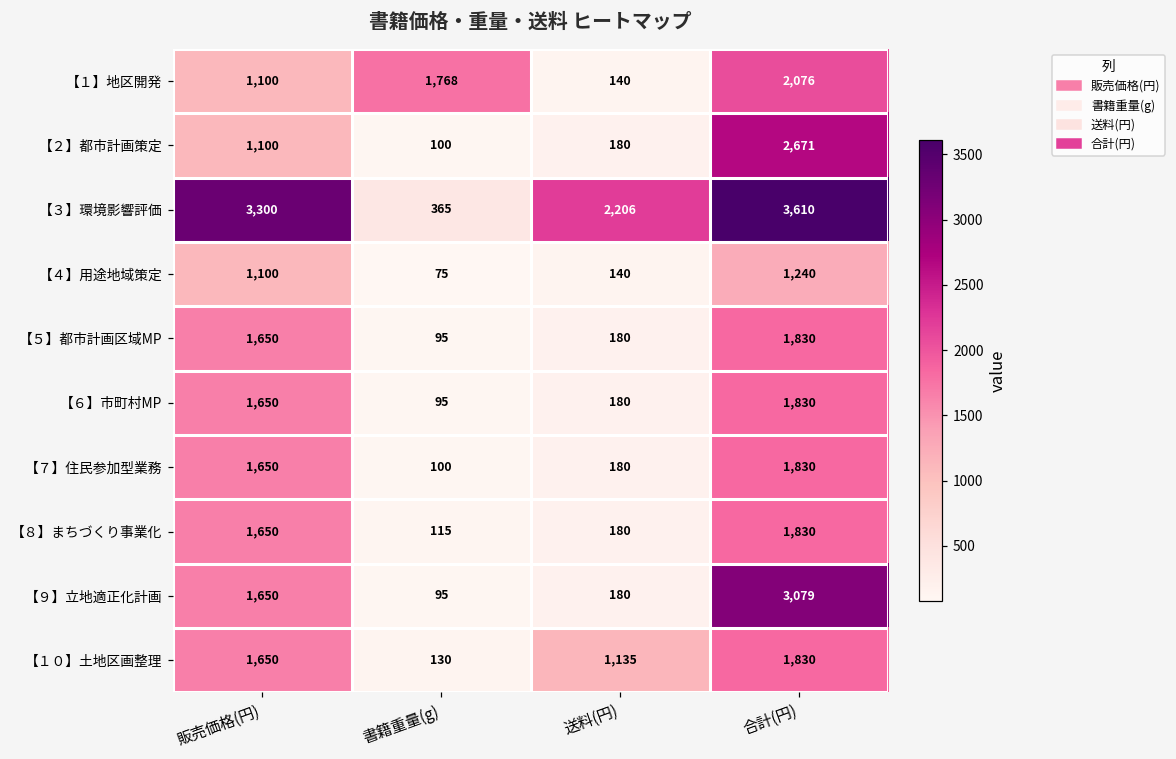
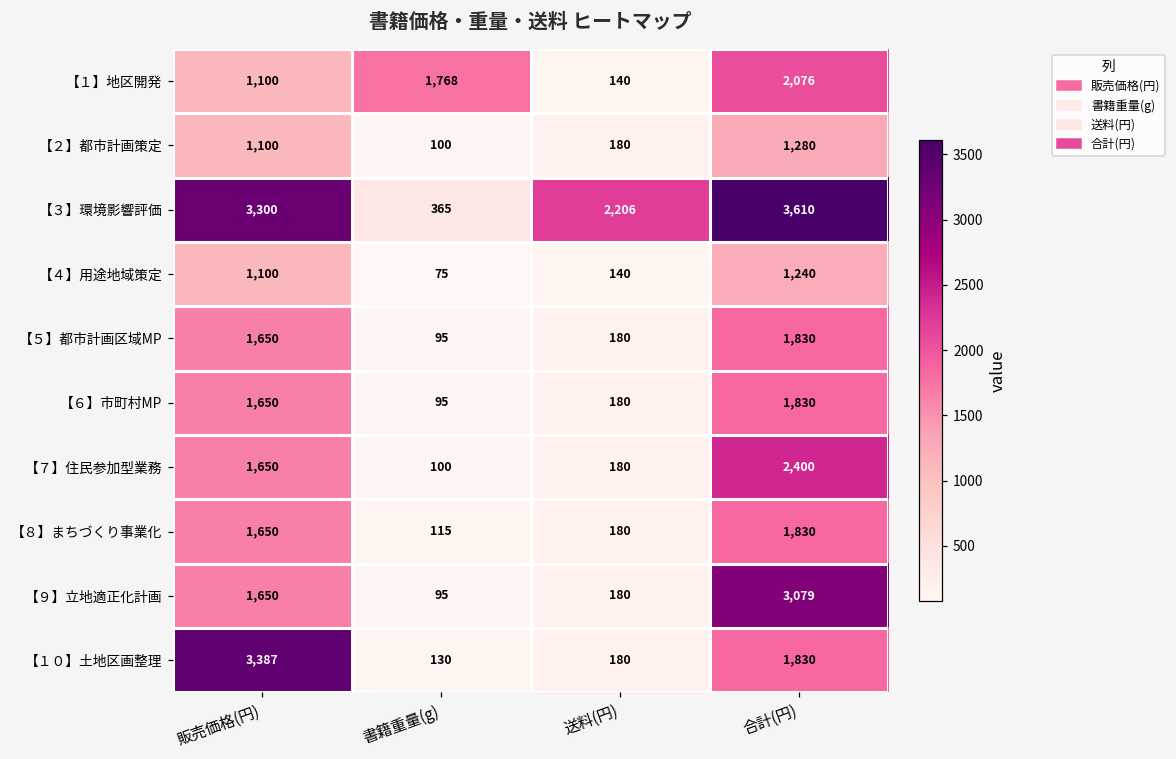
【２】都市計画策定, 合計(円): 2,671 -> 1,280
【７】住民参加型業務, 合計(円): 1,830 -> 2,400
【１０】土地区画整理, 販売価格(円): 1,650 -> 3,387
【１０】土地区画整理, 送料(円): 1,135 -> 180
